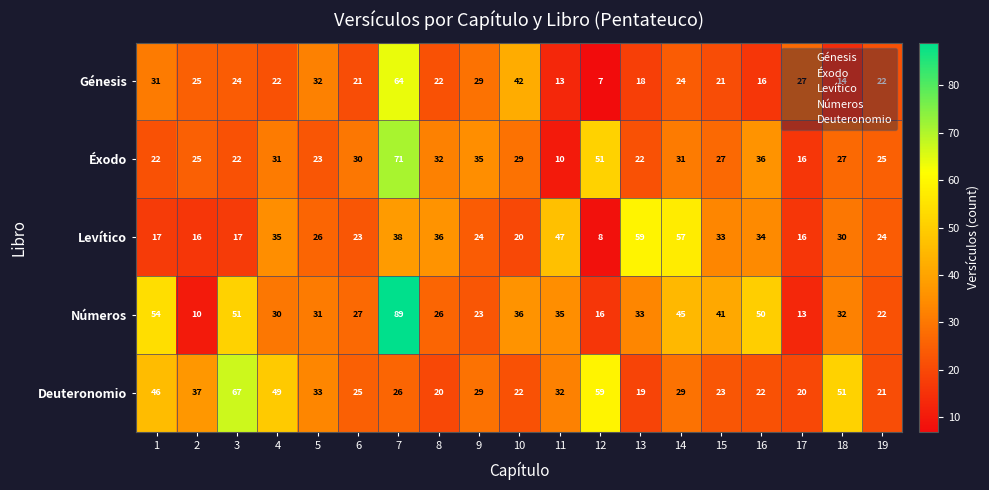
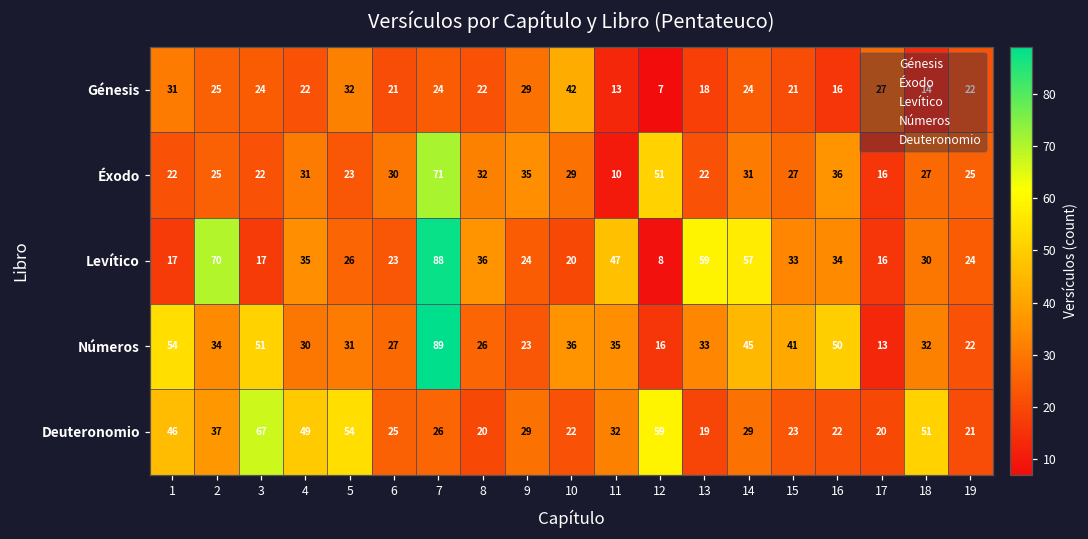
Génesis, 7: 64 -> 24
Levítico, 2: 16 -> 70
Levítico, 7: 38 -> 88
Números, 2: 10 -> 34
Deuteronomio, 5: 33 -> 54
